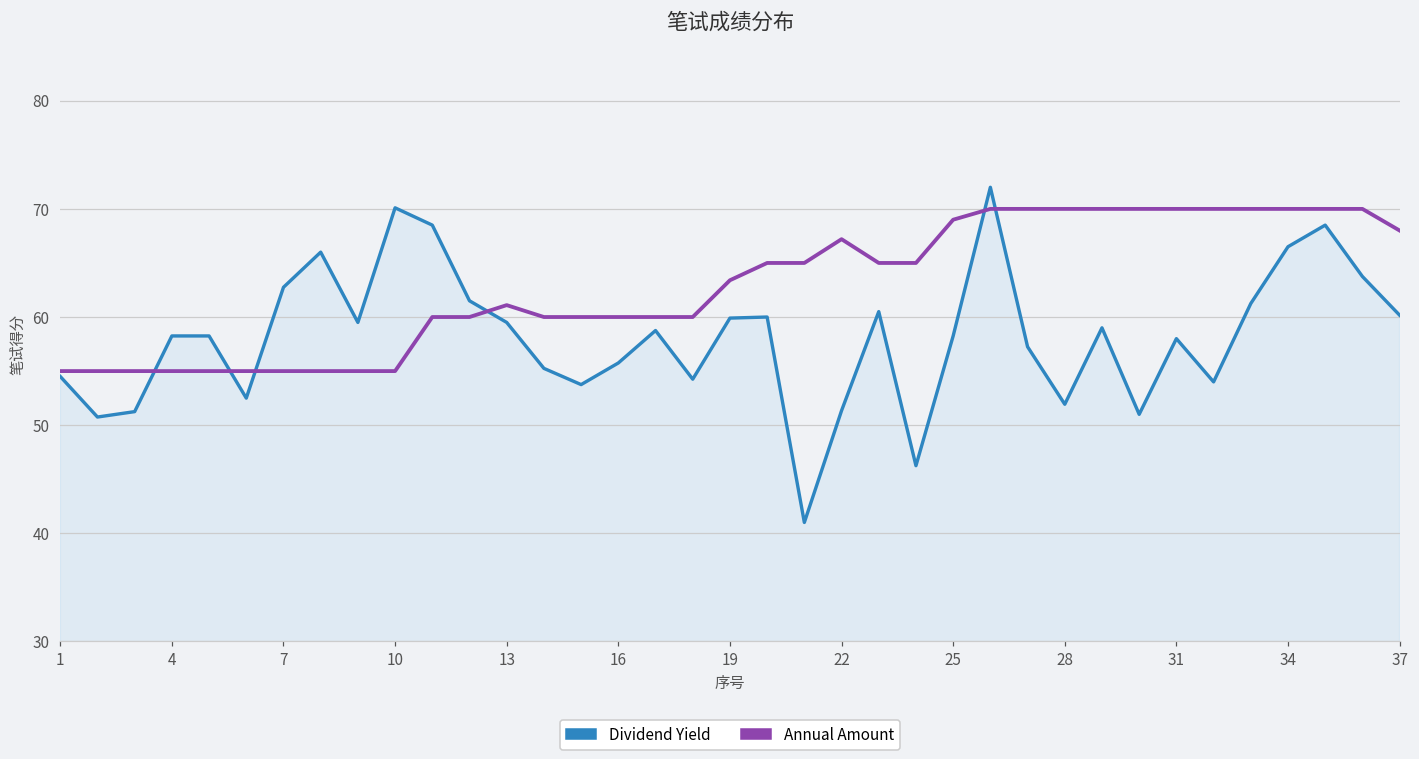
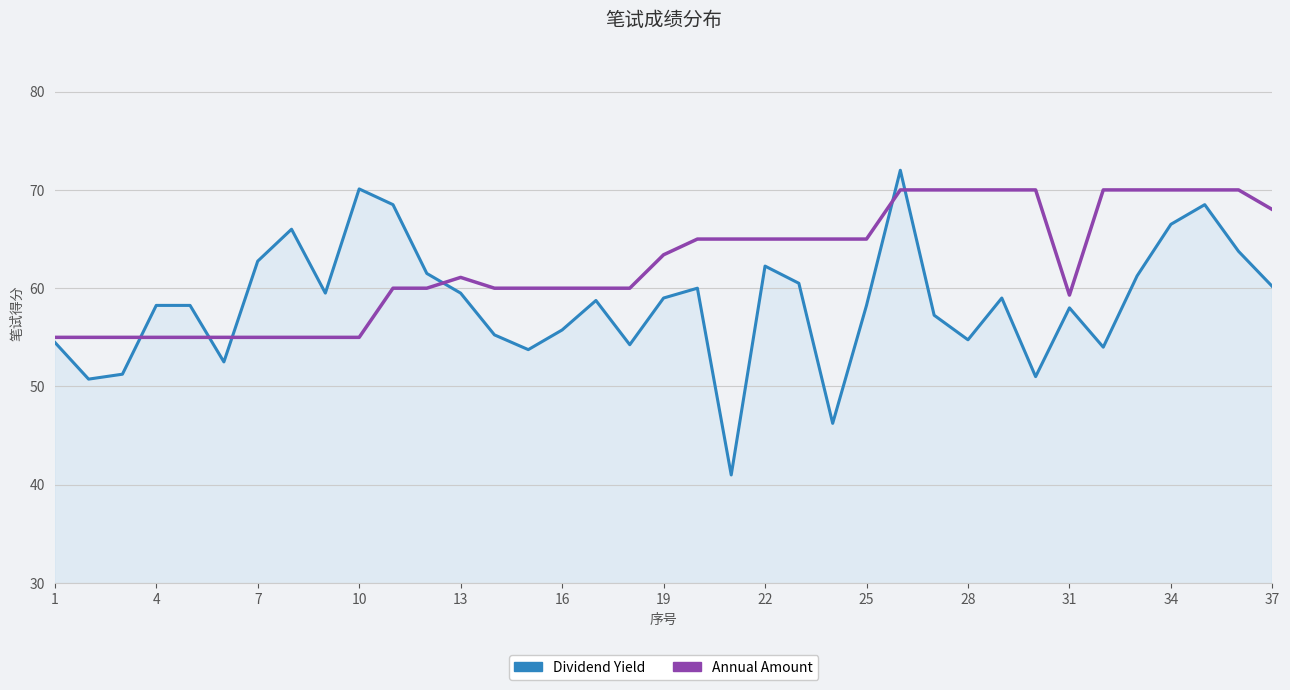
Dividend Yield, 19: 60 -> 59
Dividend Yield, 22: 51 -> 62
Annual Amount, 22: 67 -> 65
Annual Amount, 25: 69 -> 65
Dividend Yield, 28: 52 -> 55
Annual Amount, 31: 70 -> 59
